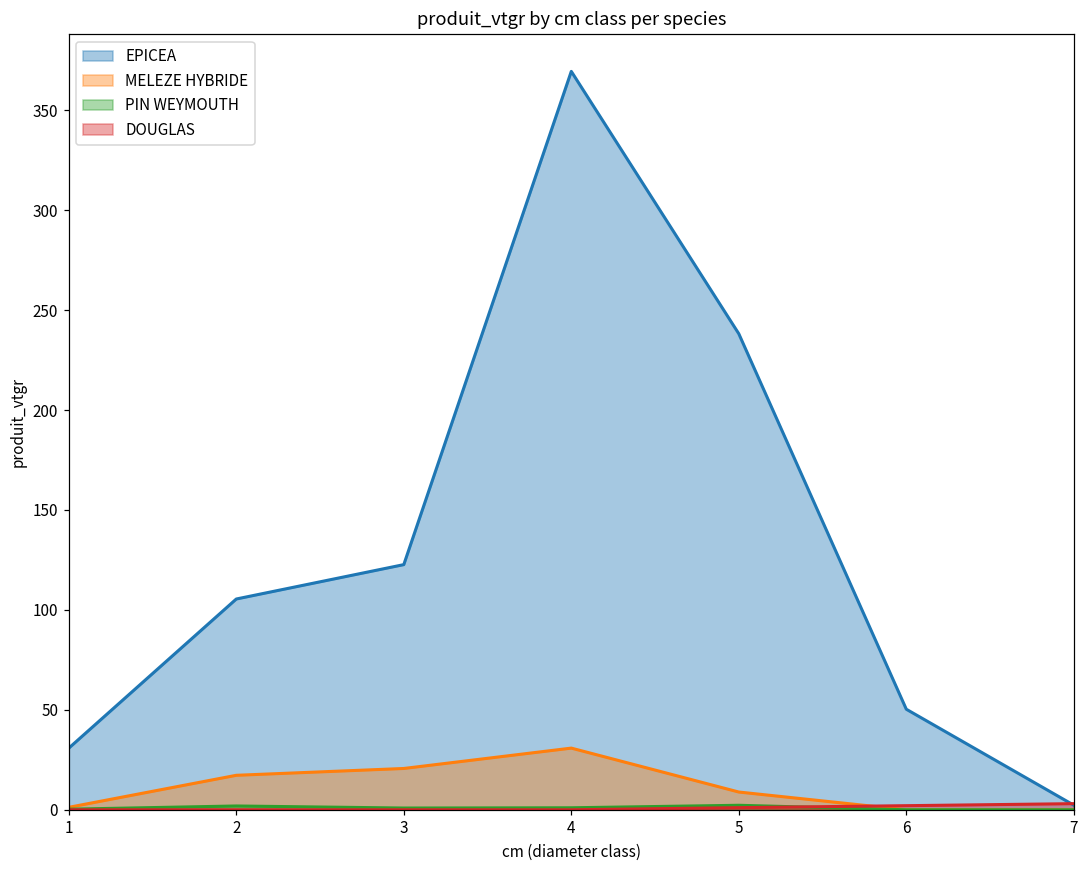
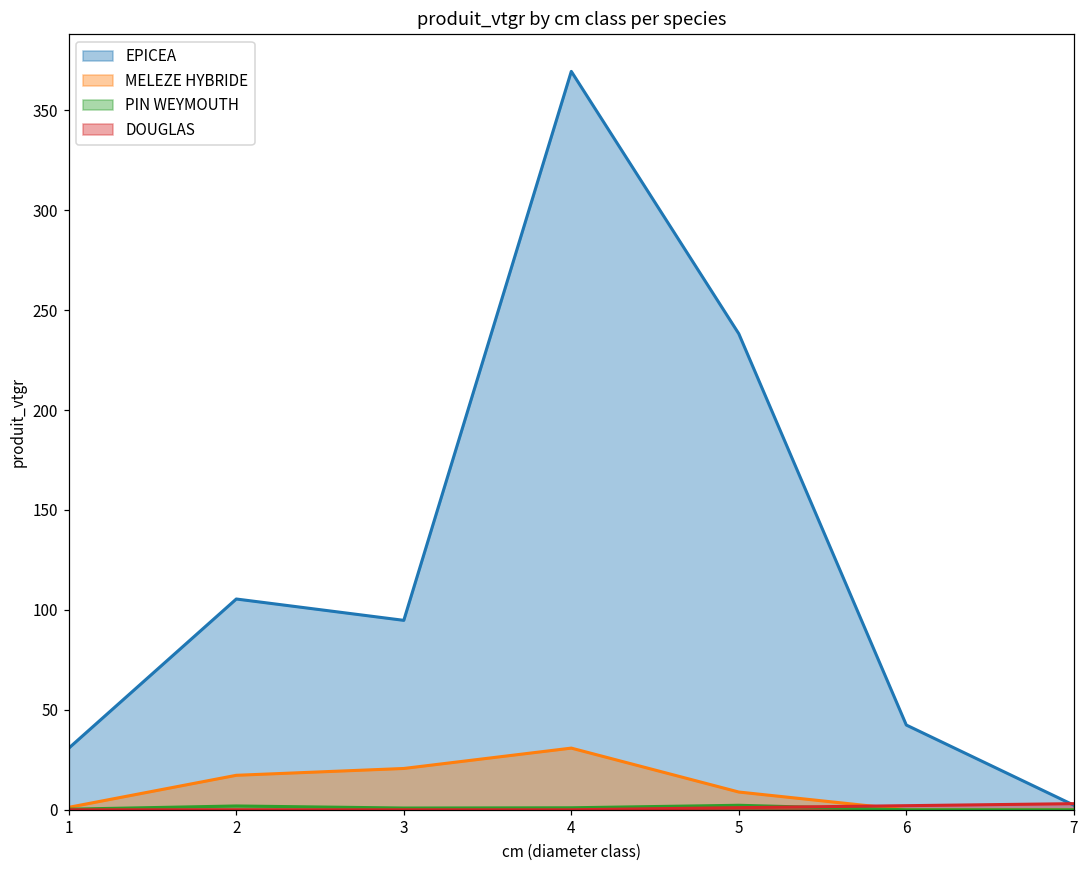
EPICEA, 3: 123 -> 95
EPICEA, 6: 50 -> 42
